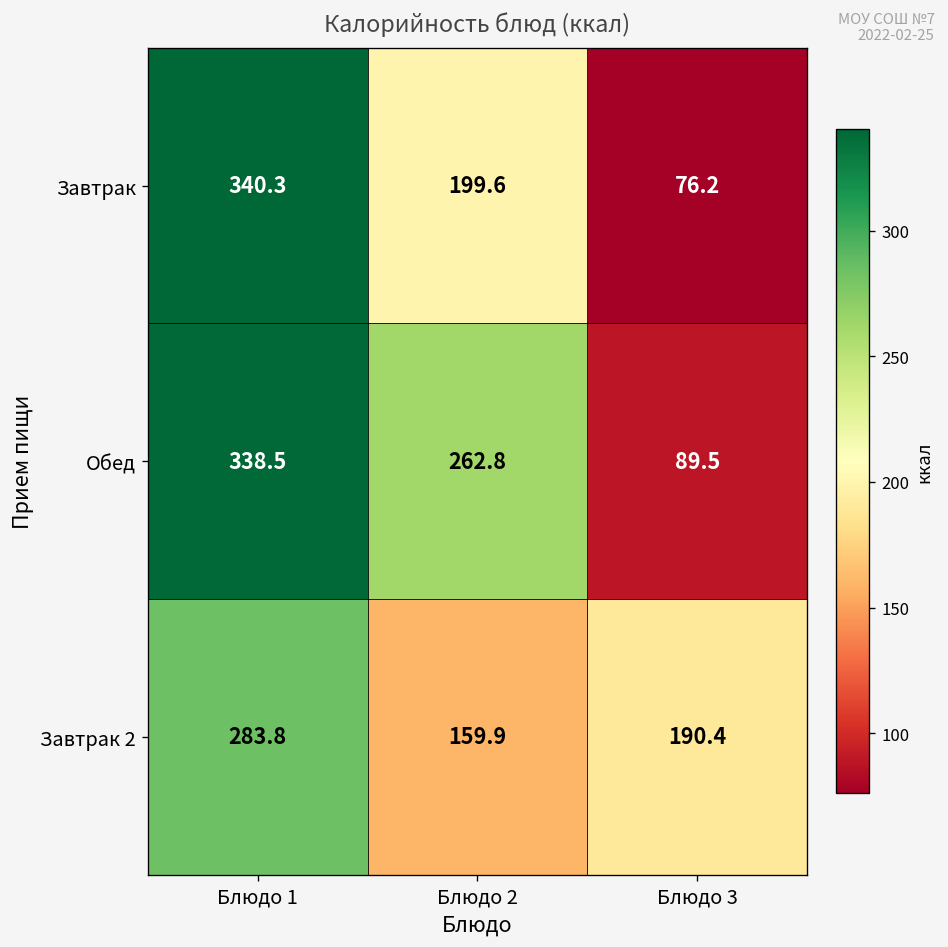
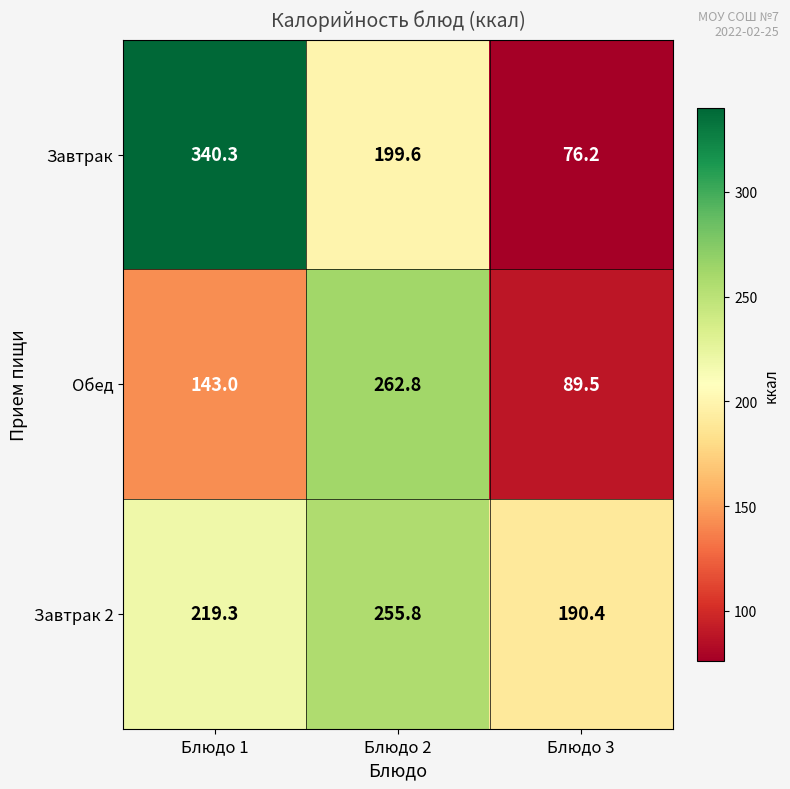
Обед, Блюдо 1: 338.5 -> 143.0
Завтрак 2, Блюдо 1: 283.8 -> 219.3
Завтрак 2, Блюдо 2: 159.9 -> 255.8
